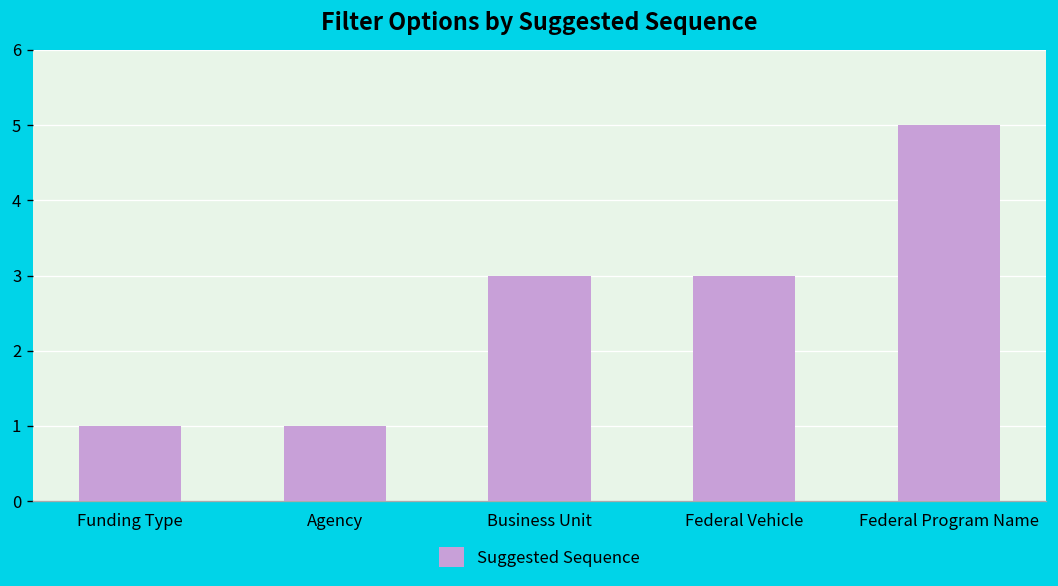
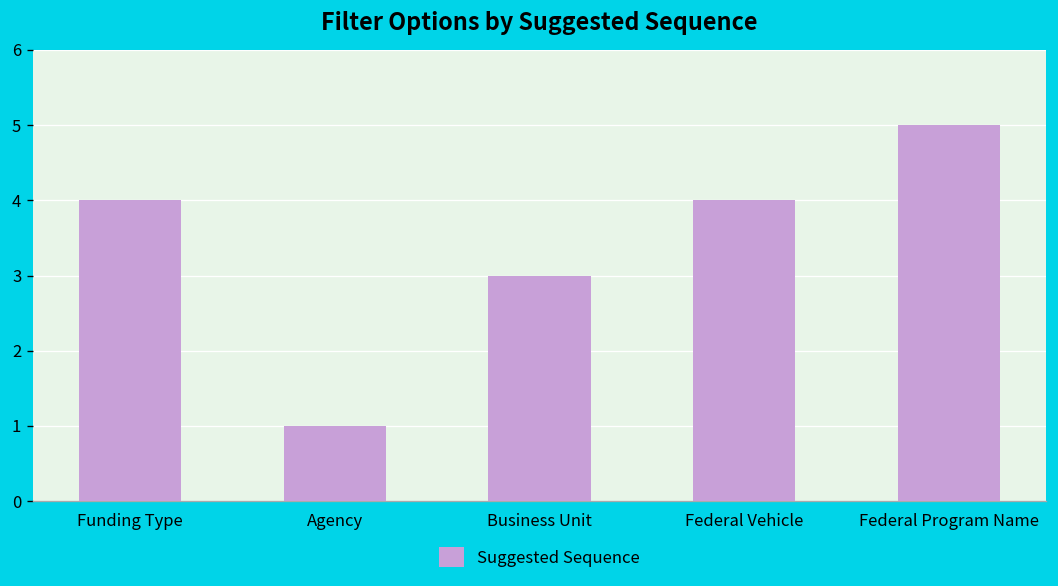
Funding Type: 1 -> 4
Federal Vehicle: 3 -> 4
